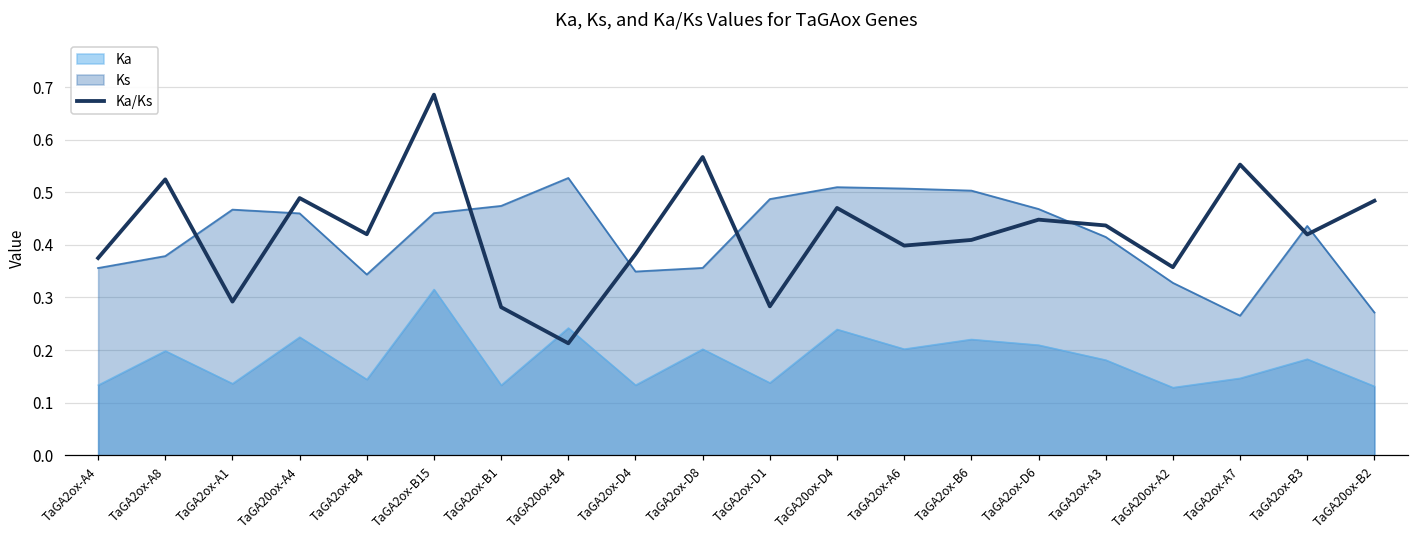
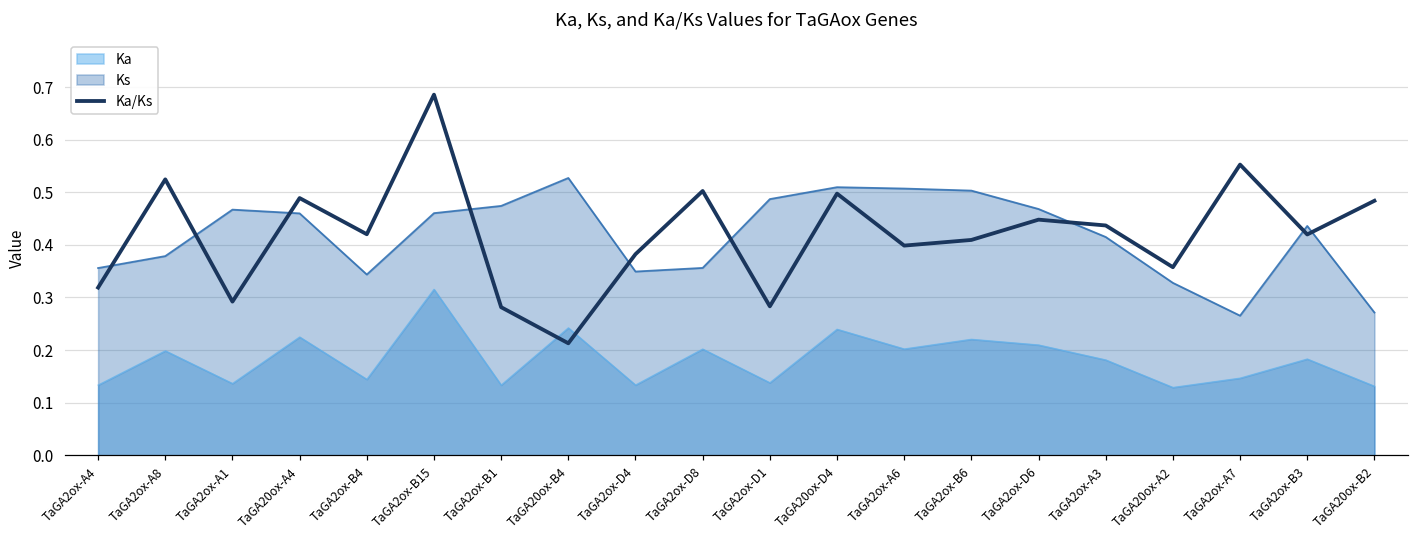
Ka/Ks, TaGA2ox-A4: 0.38 -> 0.32
Ka/Ks, TaGA2ox-D8: 0.57 -> 0.50
Ka/Ks, TaGA20ox-D4: 0.47 -> 0.50
